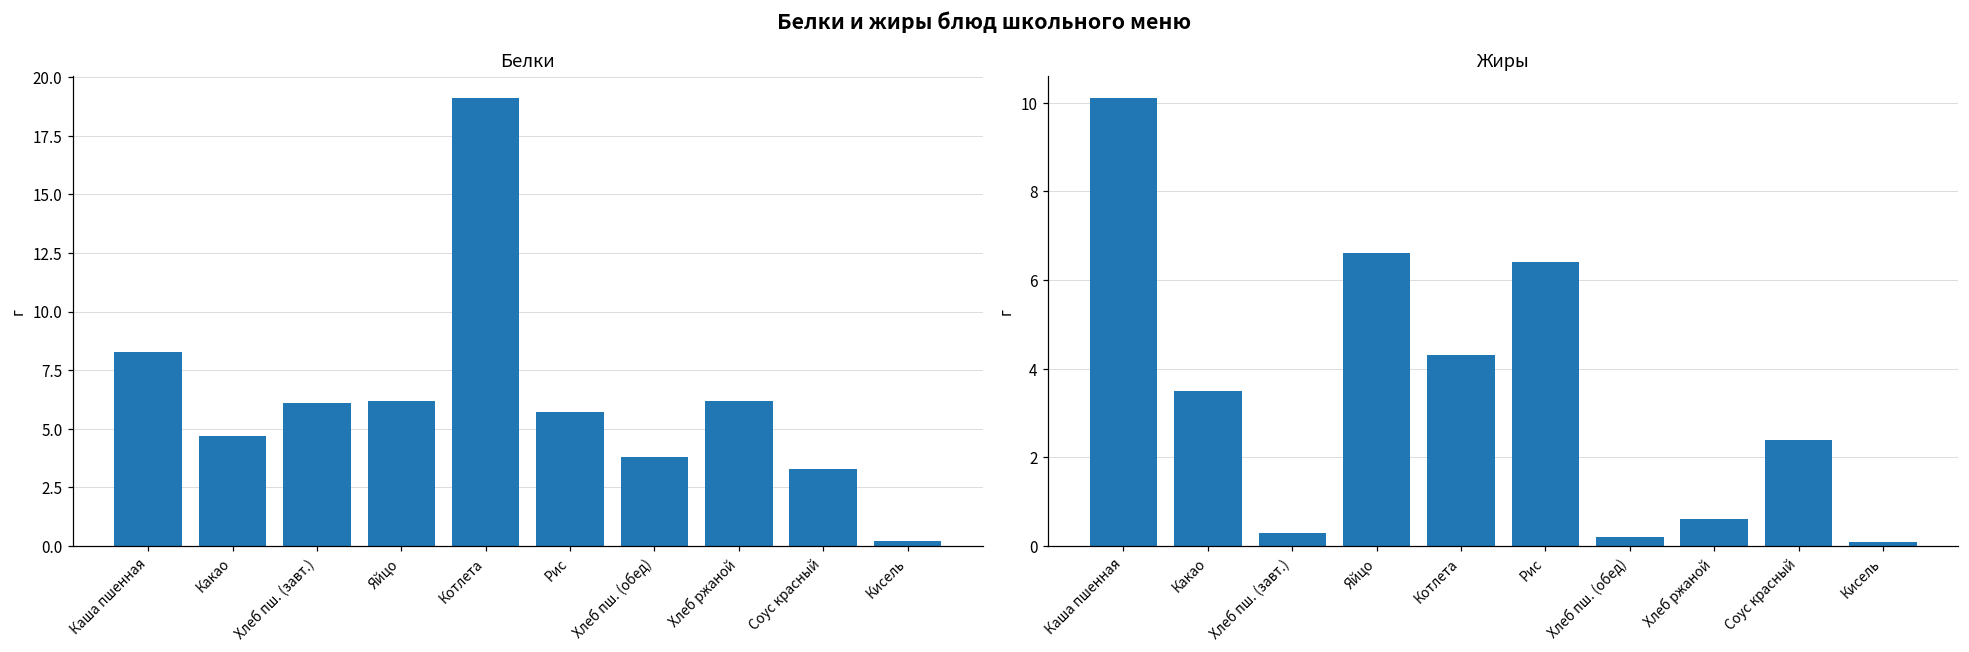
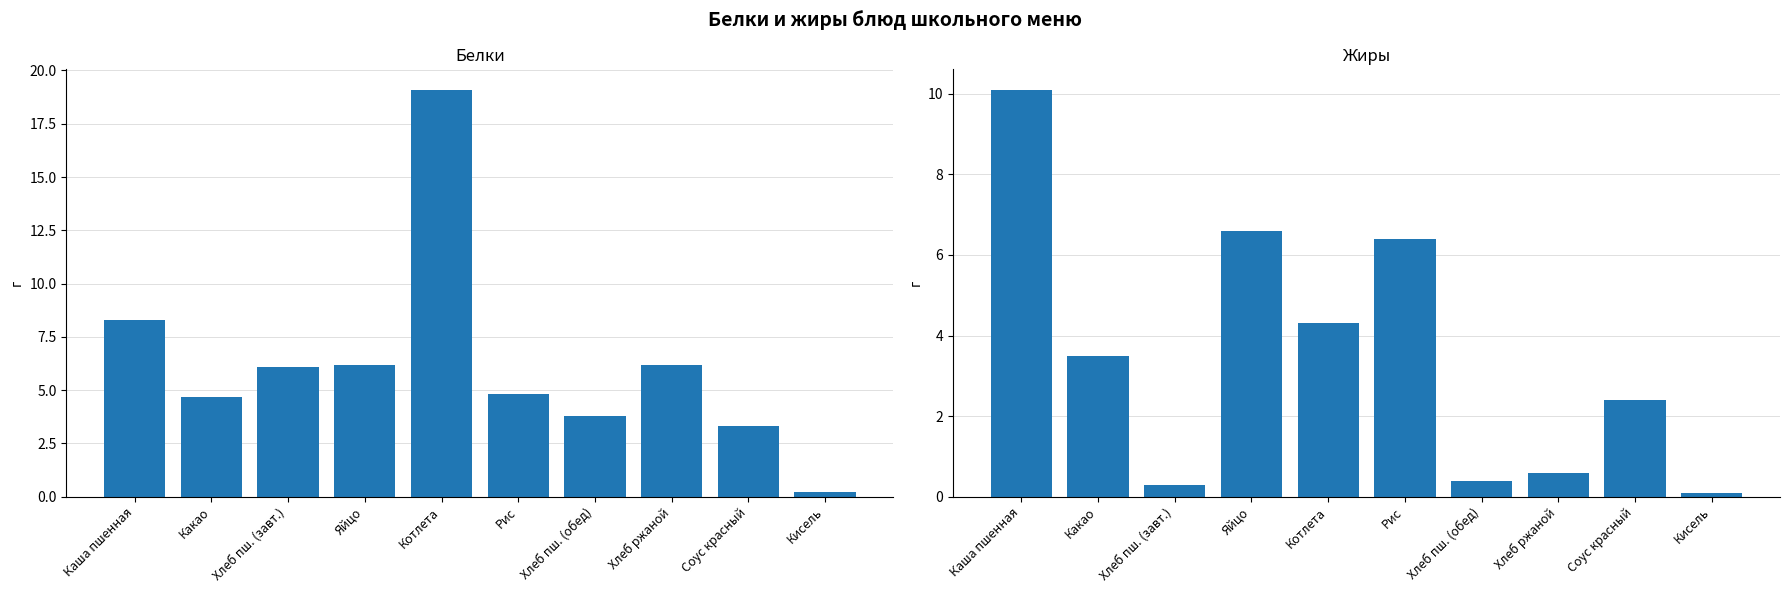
Белки, Рис: 5.7 -> 4.8
Жиры, Хлеб пш. (обед): 0.2 -> 0.4
